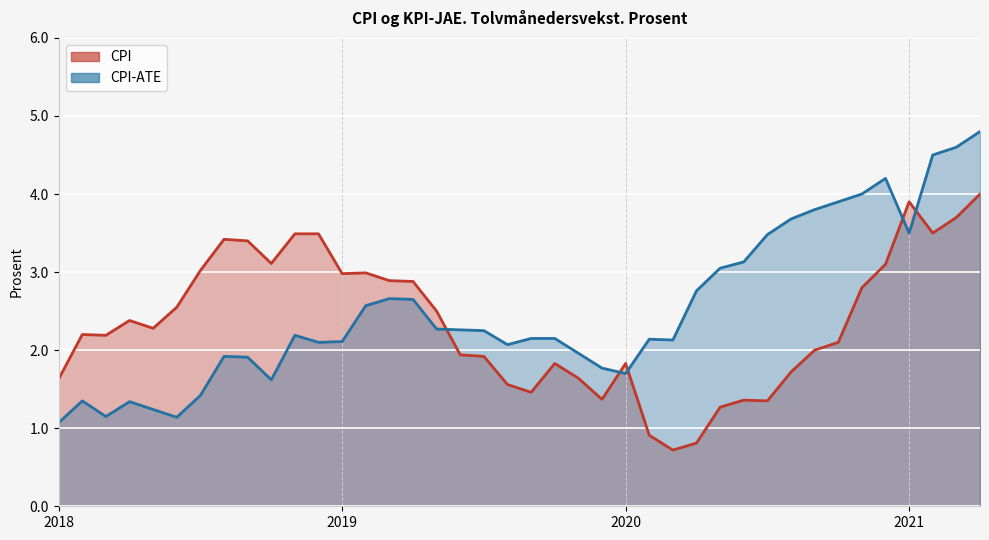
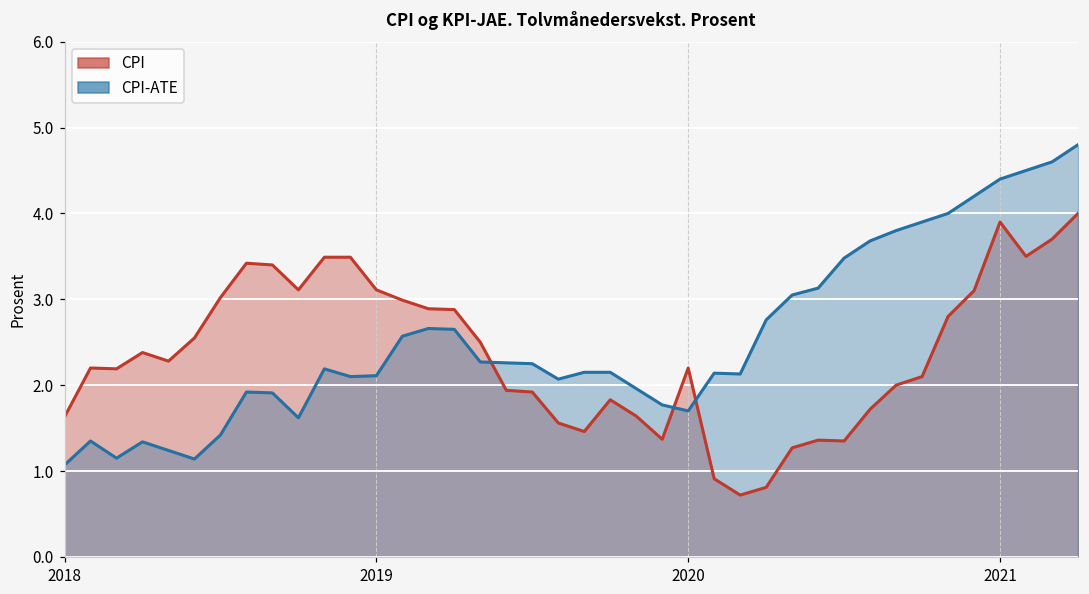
CPI, 2019: 3.0 -> 3.1
CPI, 2020: 1.8 -> 2.2
CPI-ATE, 2021: 3.5 -> 4.4
